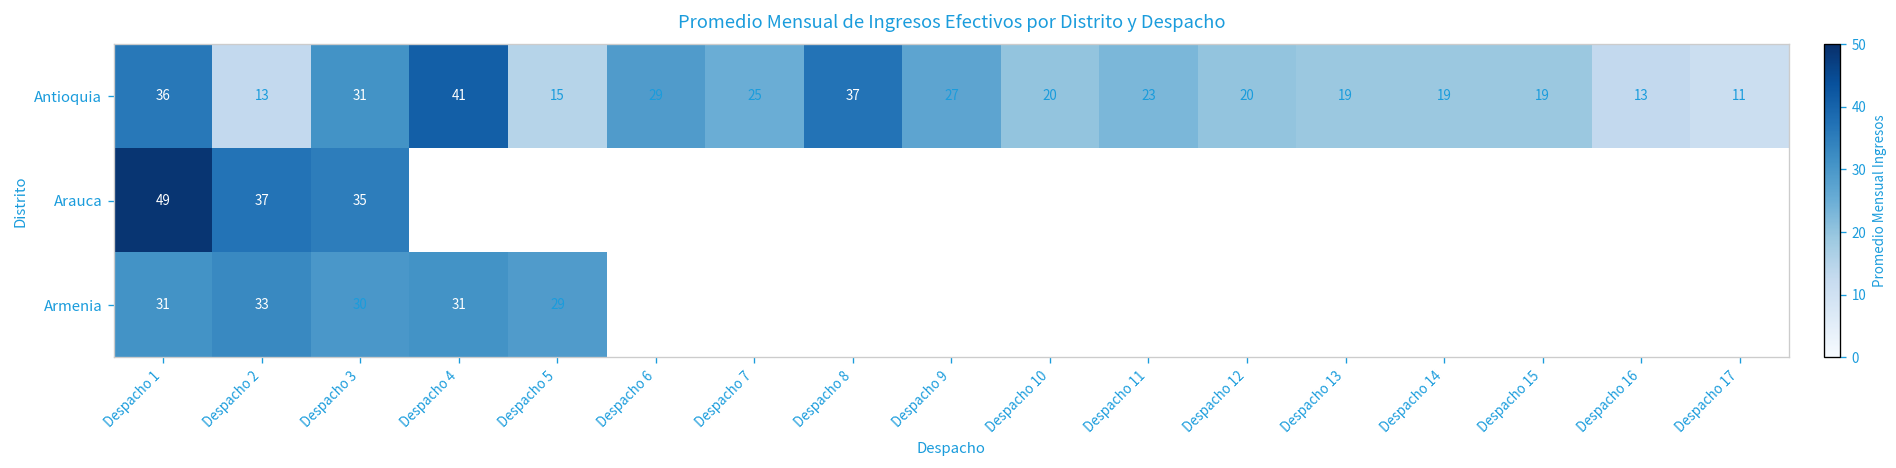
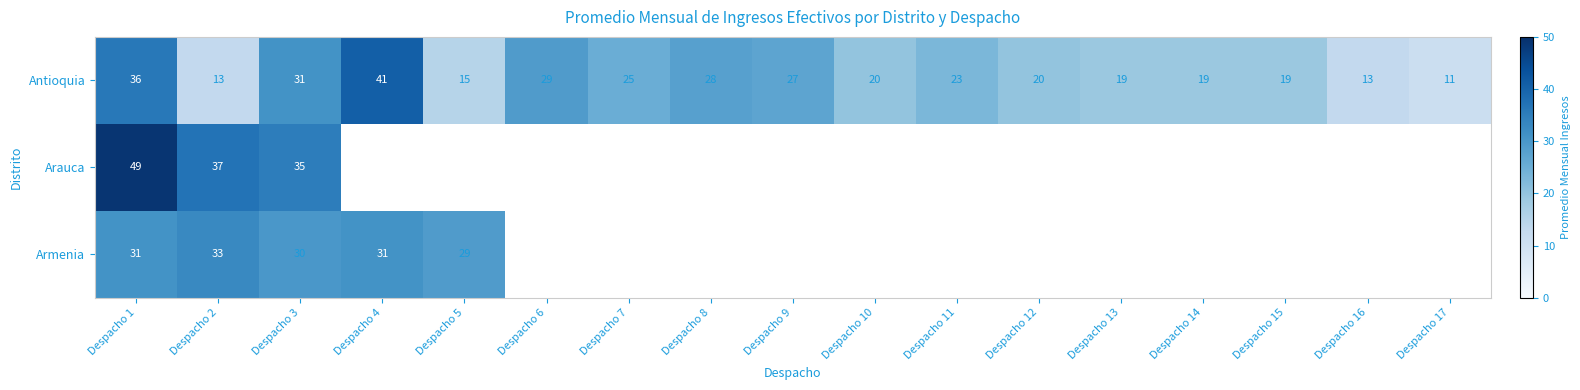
Antioquia, Despacho 8: 37 -> 28
